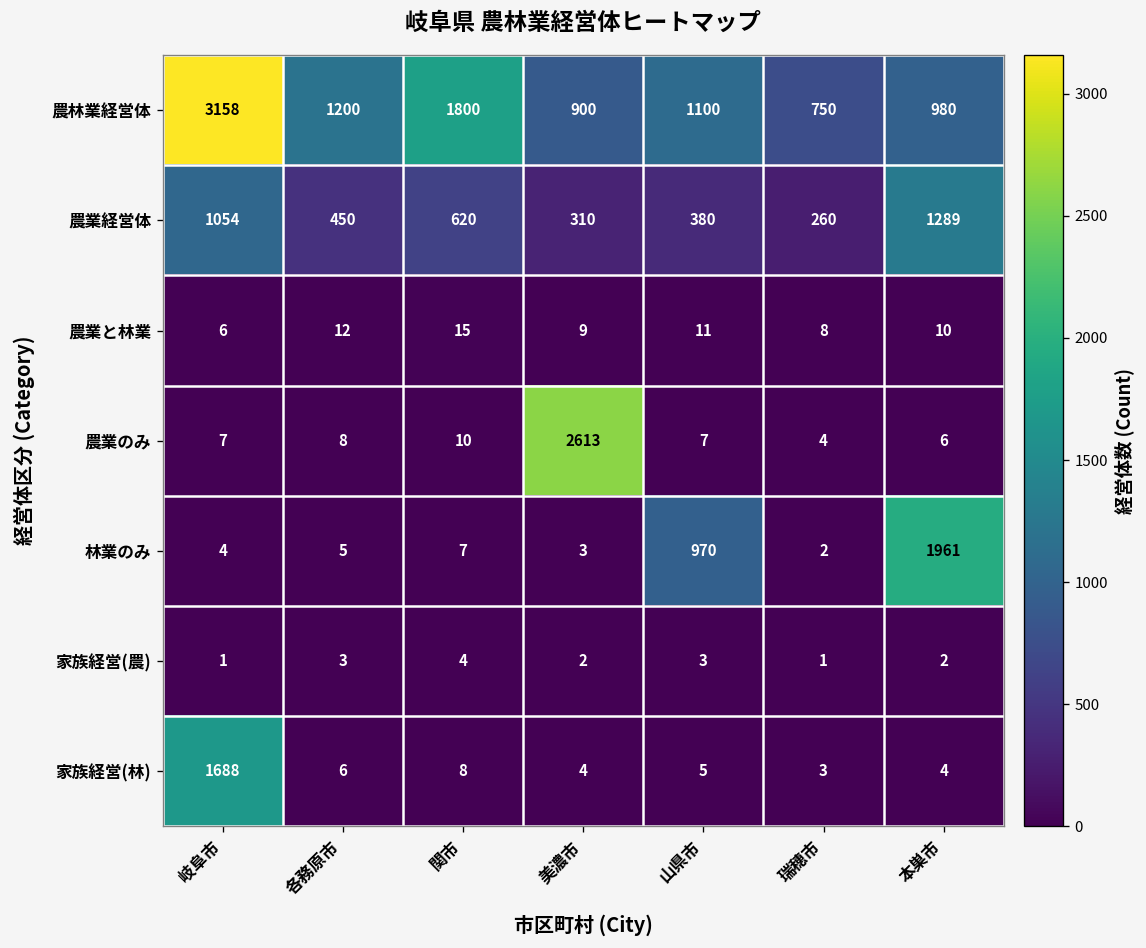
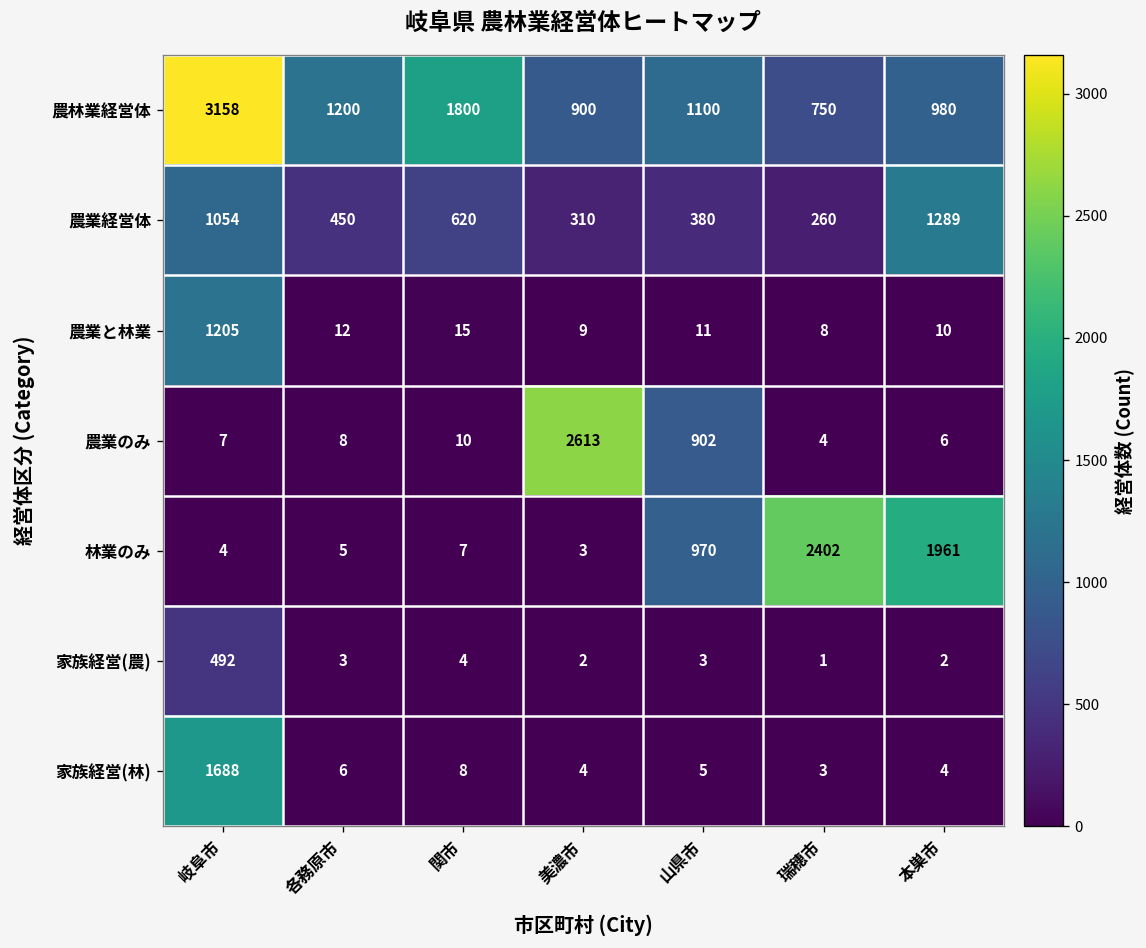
農業と林業, 岐阜市: 6 -> 1205
農業のみ, 山県市: 7 -> 902
林業のみ, 瑞穂市: 2 -> 2402
家族経営(農), 岐阜市: 1 -> 492
